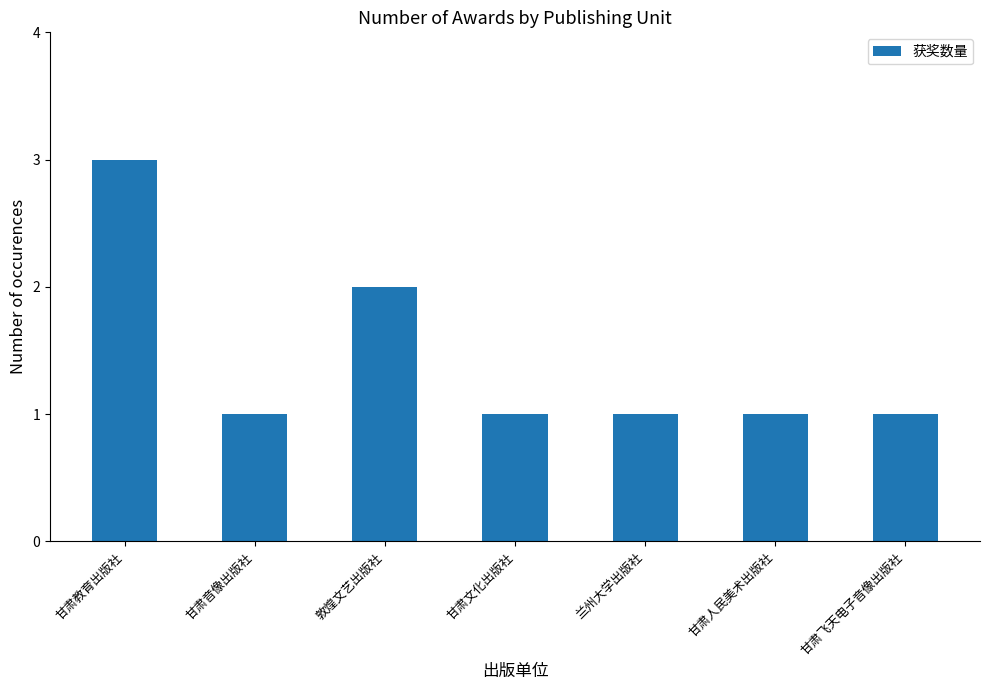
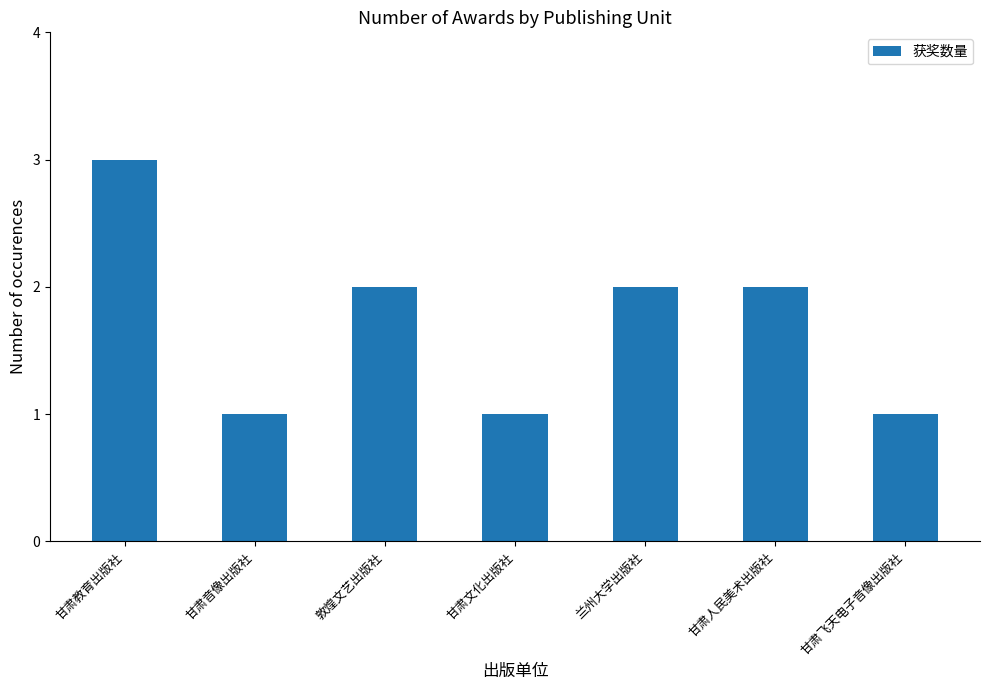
兰州大学出版社: 1 -> 2
甘肃人民美术出版社: 1 -> 2
